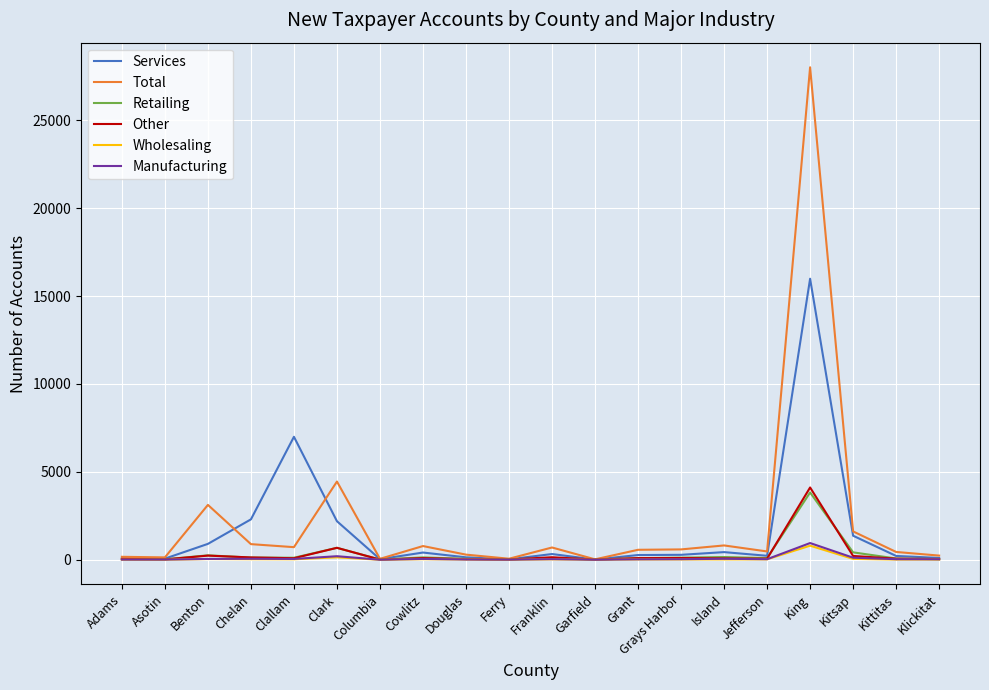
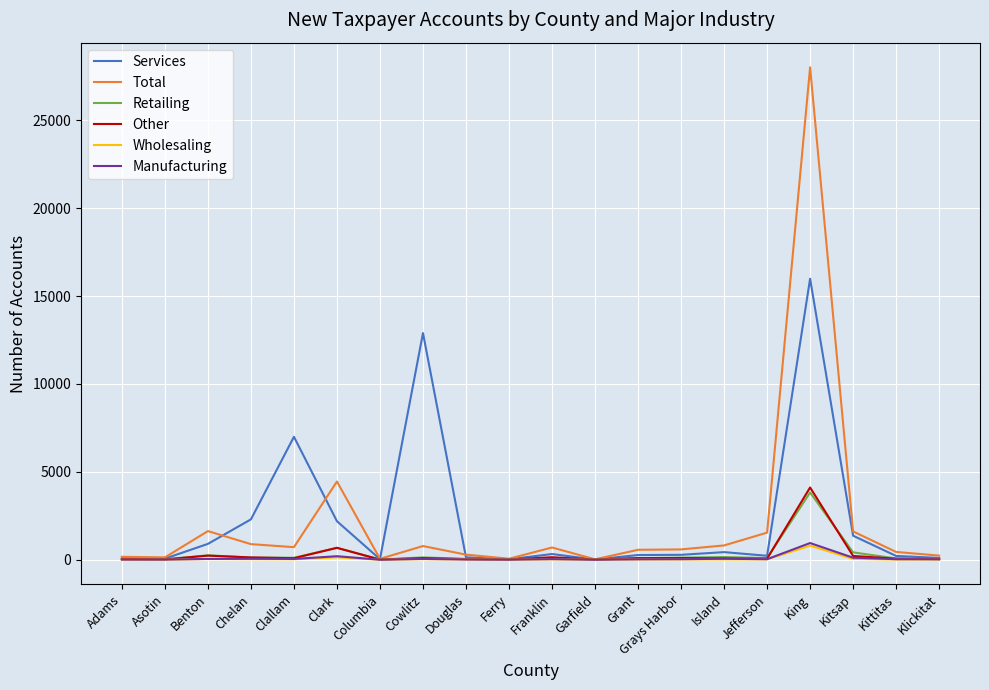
Total, Benton: 3100 -> 1600
Services, Cowlitz: 400 -> 12900
Total, Jefferson: 500 -> 1500
